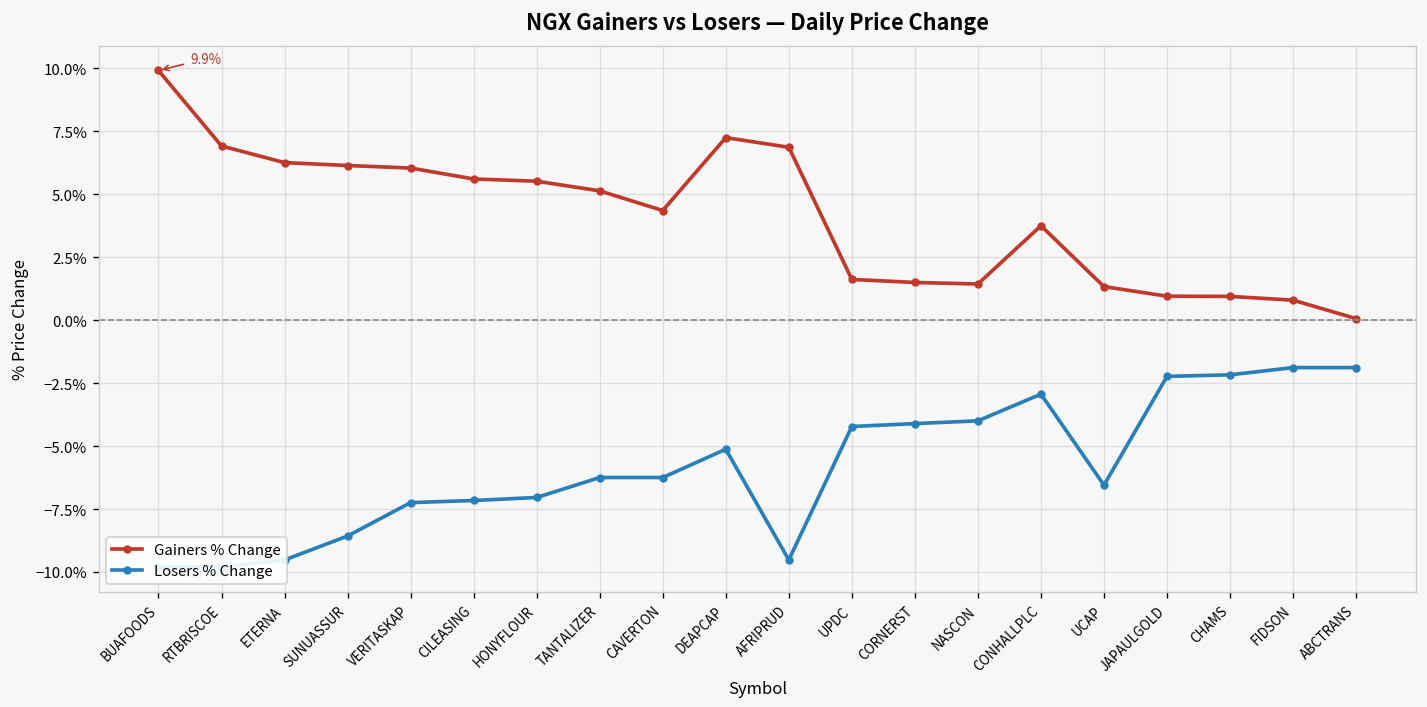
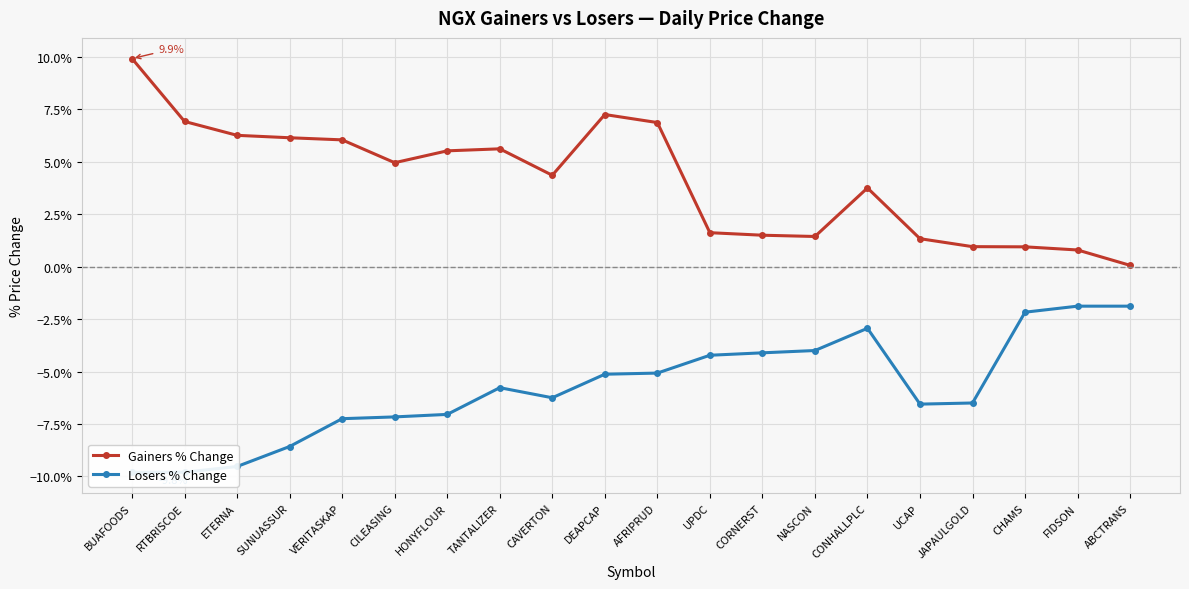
Gainers % Change, CILEASING: 5.6% -> 4.9%
Gainers % Change, TANTALIZER: 5.1% -> 5.6%
Losers % Change, TANTALIZER: -6.3% -> -5.8%
Losers % Change, AFRIPRUD: -9.5% -> -5.1%
Losers % Change, JAPAULGOLD: -2.2% -> -6.5%
